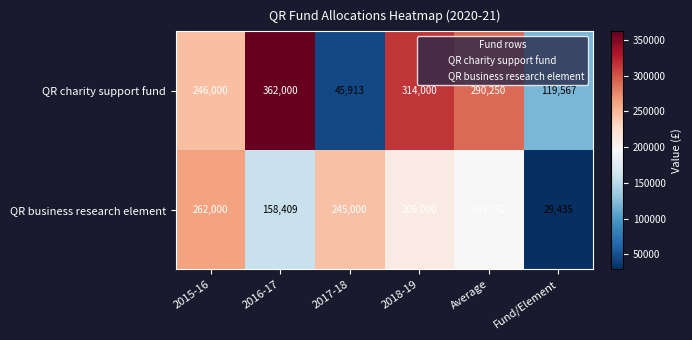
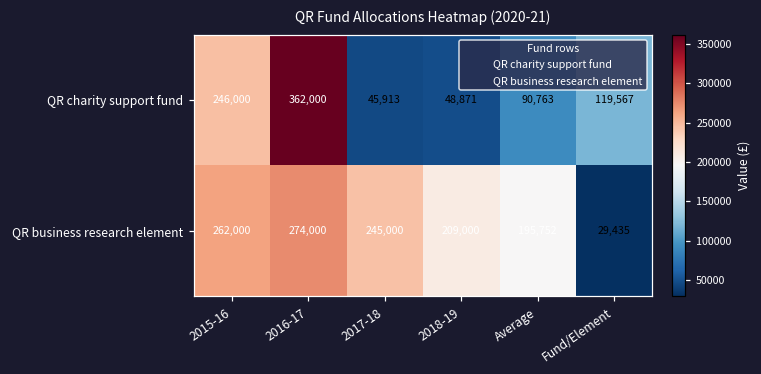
QR charity support fund, 2018-19: 314,000 -> 48,871
QR charity support fund, Average: 290,250 -> 90,763
QR business research element, 2016-17: 158,409 -> 274,000
